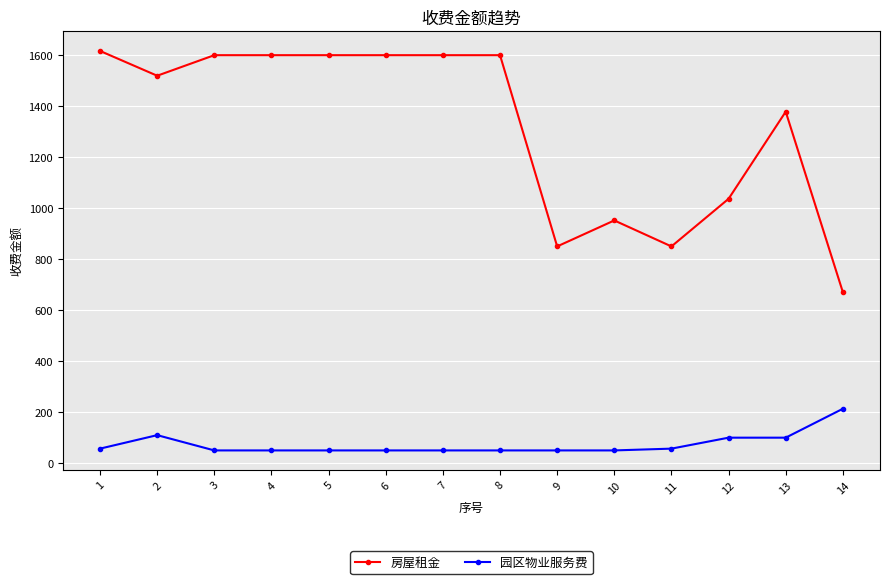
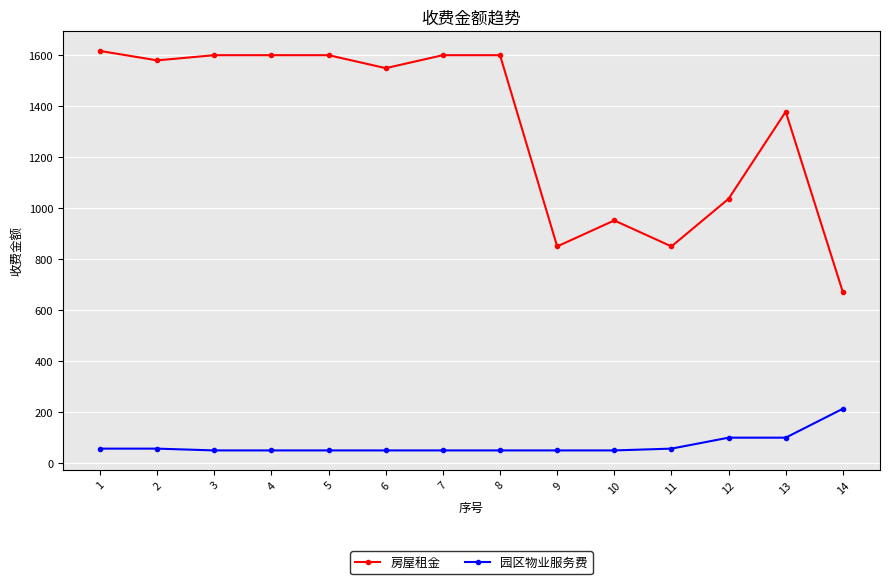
房屋租金, 2: 1520 -> 1580
园区物业服务费, 2: 110 -> 60
房屋租金, 6: 1600 -> 1550
